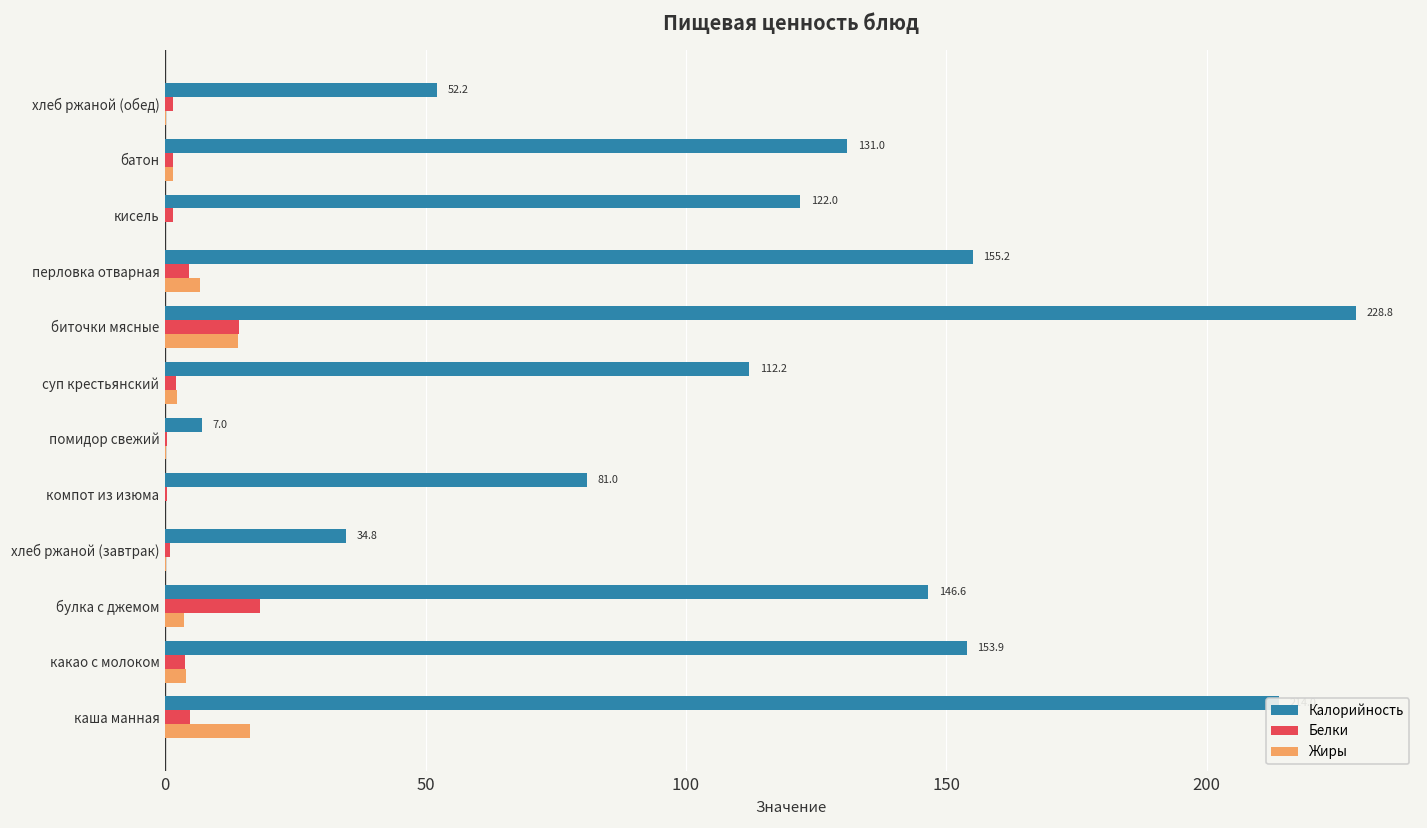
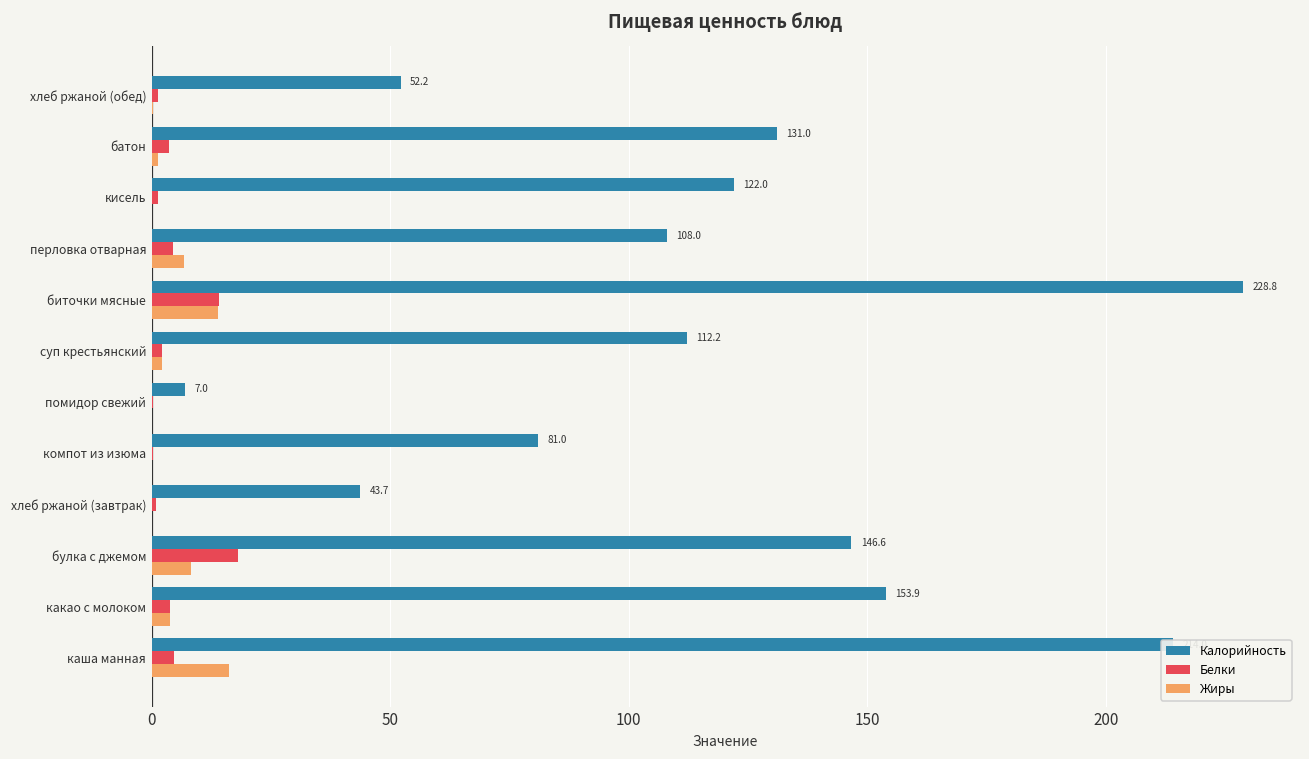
Белки, батон: 1 -> 4
Калорийность, перловка отварная: 155.2 -> 108.0
Калорийность, хлеб ржаной (завтрак): 34.8 -> 43.7
Жиры, булка с джемом: 4 -> 8
